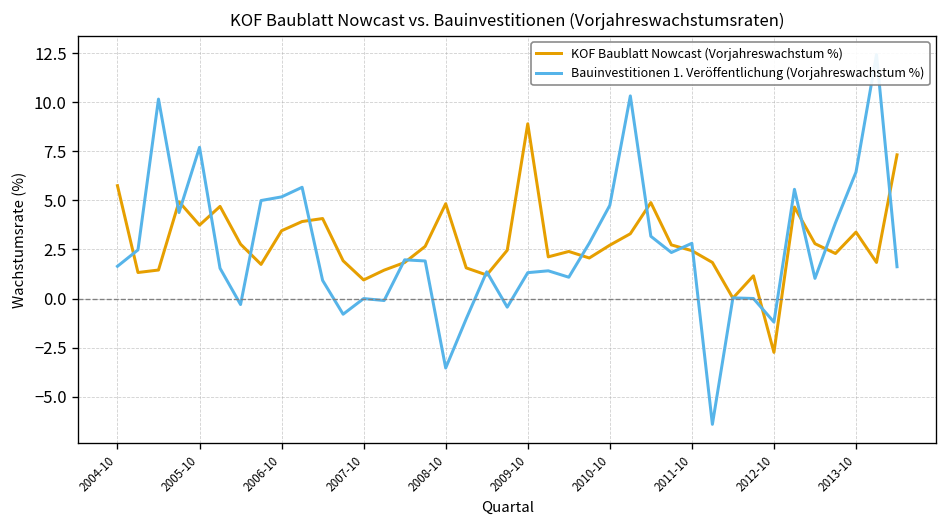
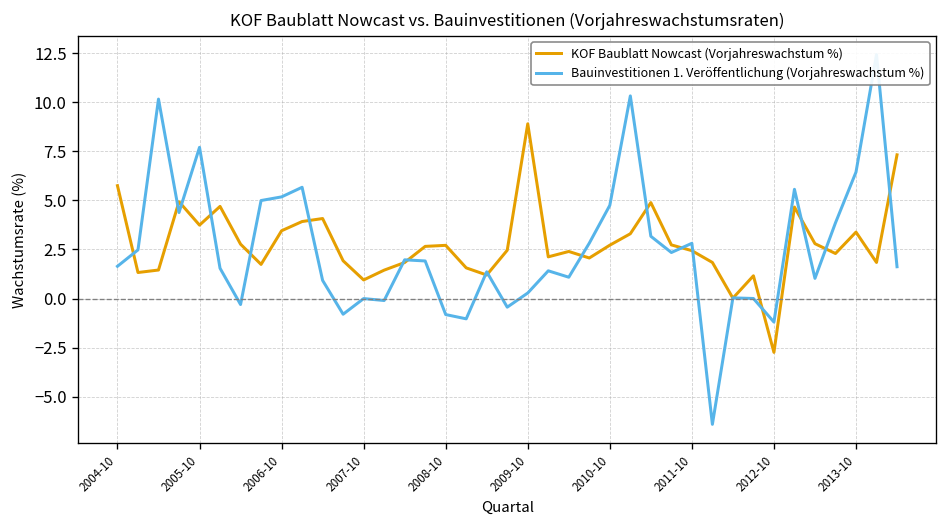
KOF Baublatt Nowcast (Vorjahreswachstum %), 2008-10: 4.8 -> 2.7
Bauinvestitionen 1. Veröffentlichung (Vorjahreswachstum %), 2008-10: -3.5 -> -0.8
Bauinvestitionen 1. Veröffentlichung (Vorjahreswachstum %), 2009-10: 1.3 -> 0.3
